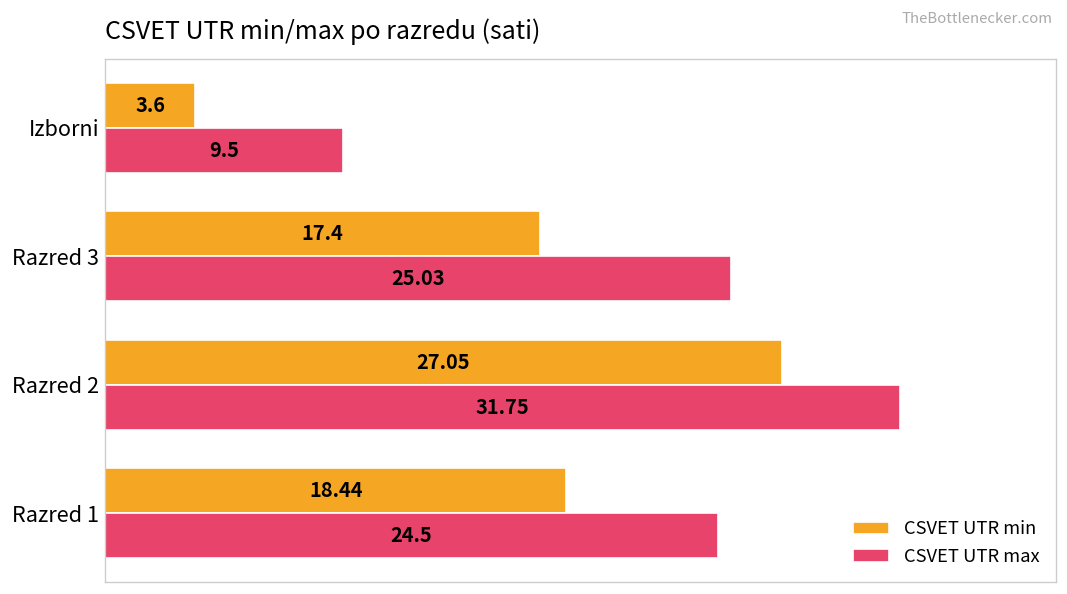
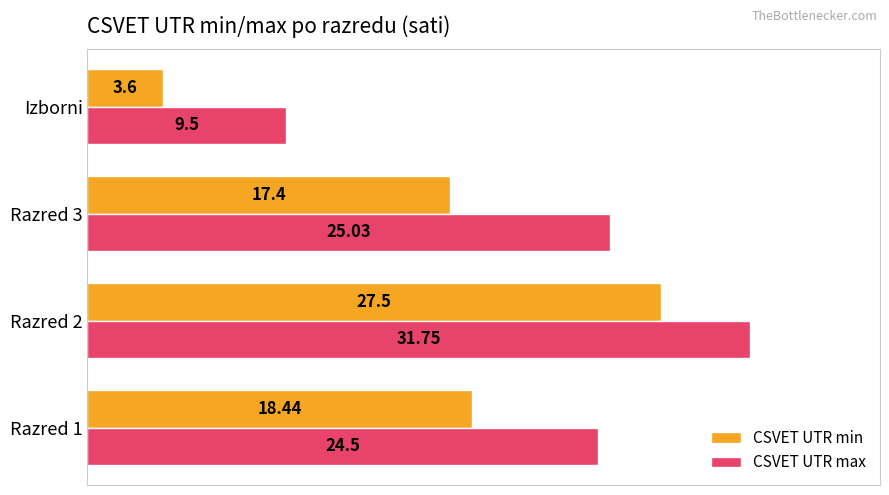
CSVET UTR min, Razred 2: 27.05 -> 27.5
